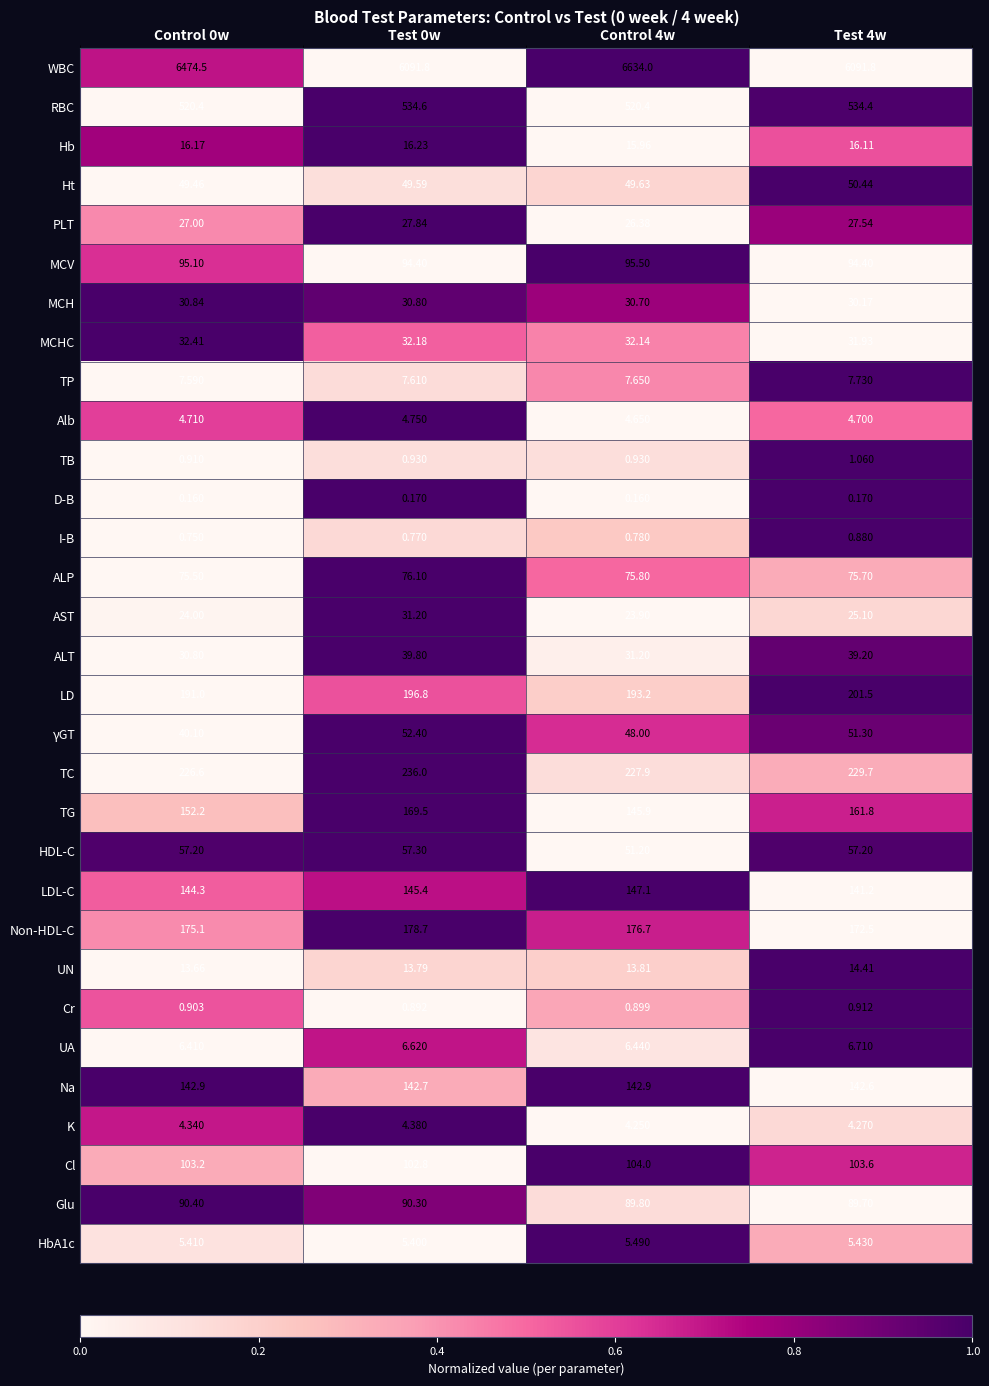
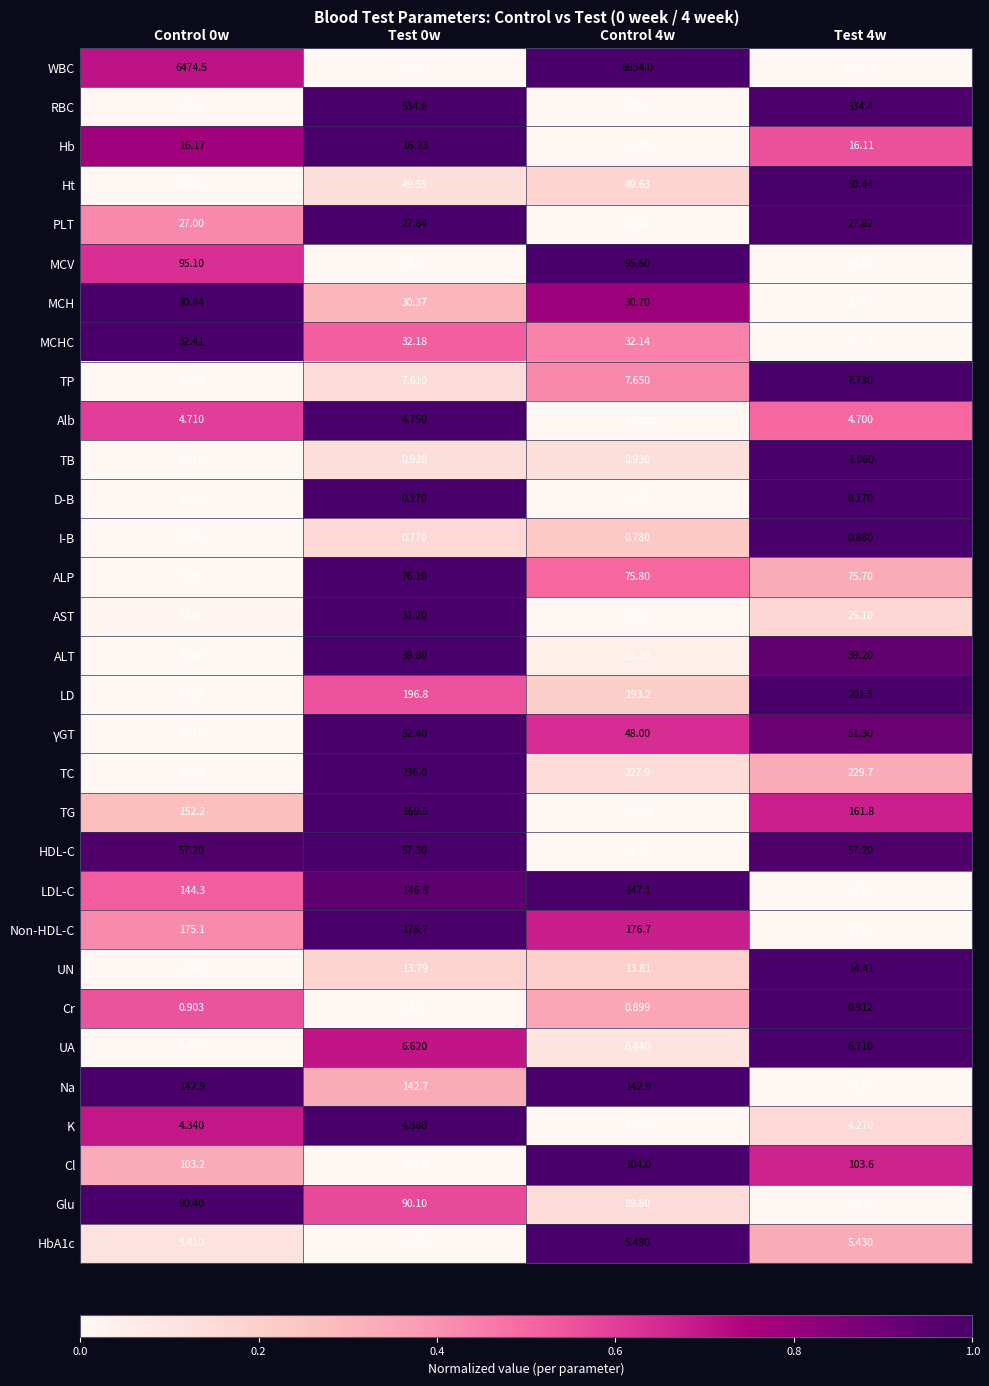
PLT, Test 4w: 27.54 -> 27.82
MCH, Test 0w: 30.80 -> 30.37
LDL-C, Test 0w: 145.4 -> 146.8
Glu, Test 0w: 90.30 -> 90.10
